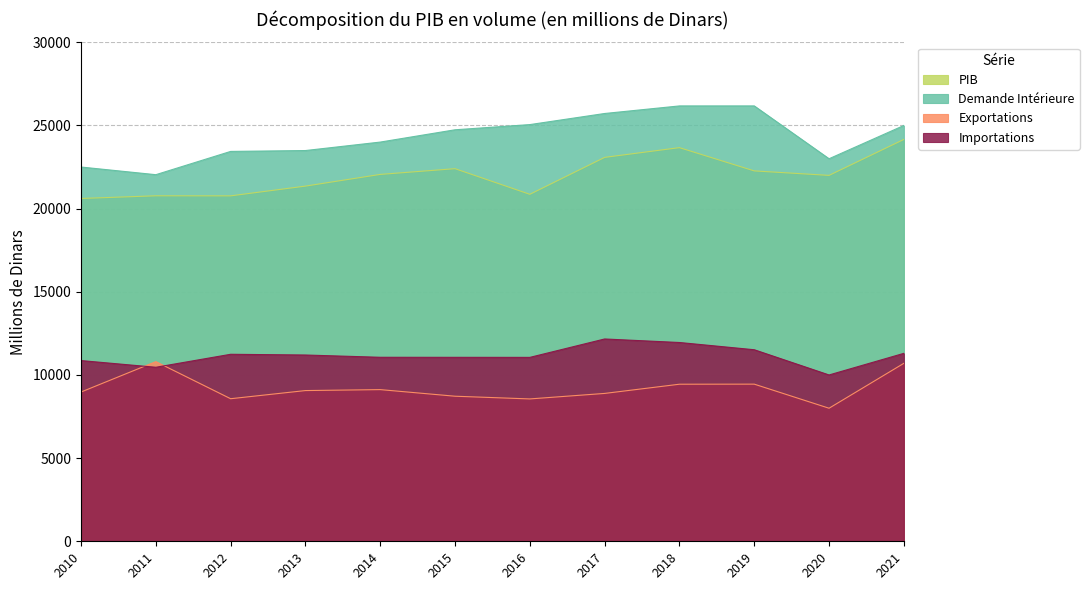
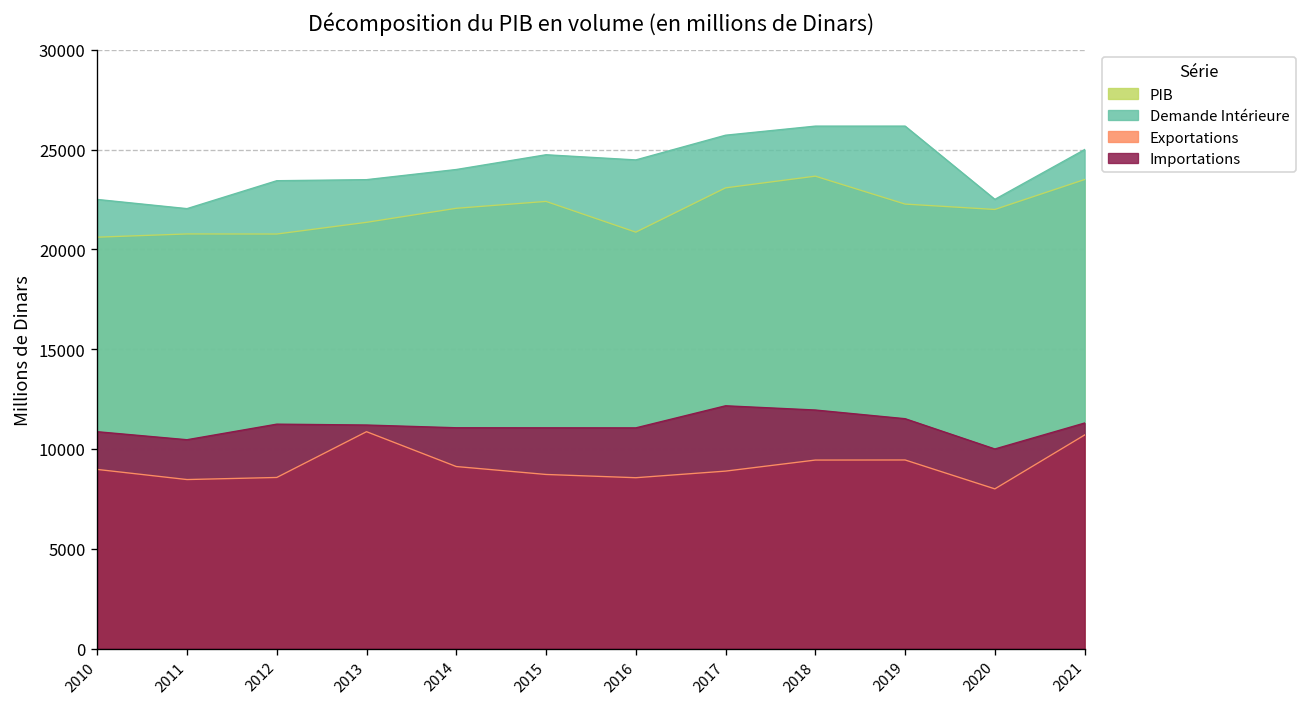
Exportations, 2011: 10800 -> 8500
Exportations, 2013: 9100 -> 10900
Demande Intérieure, 2016: 25100 -> 24500
Demande Intérieure, 2020: 23000 -> 22500
PIB, 2021: 24200 -> 23500
